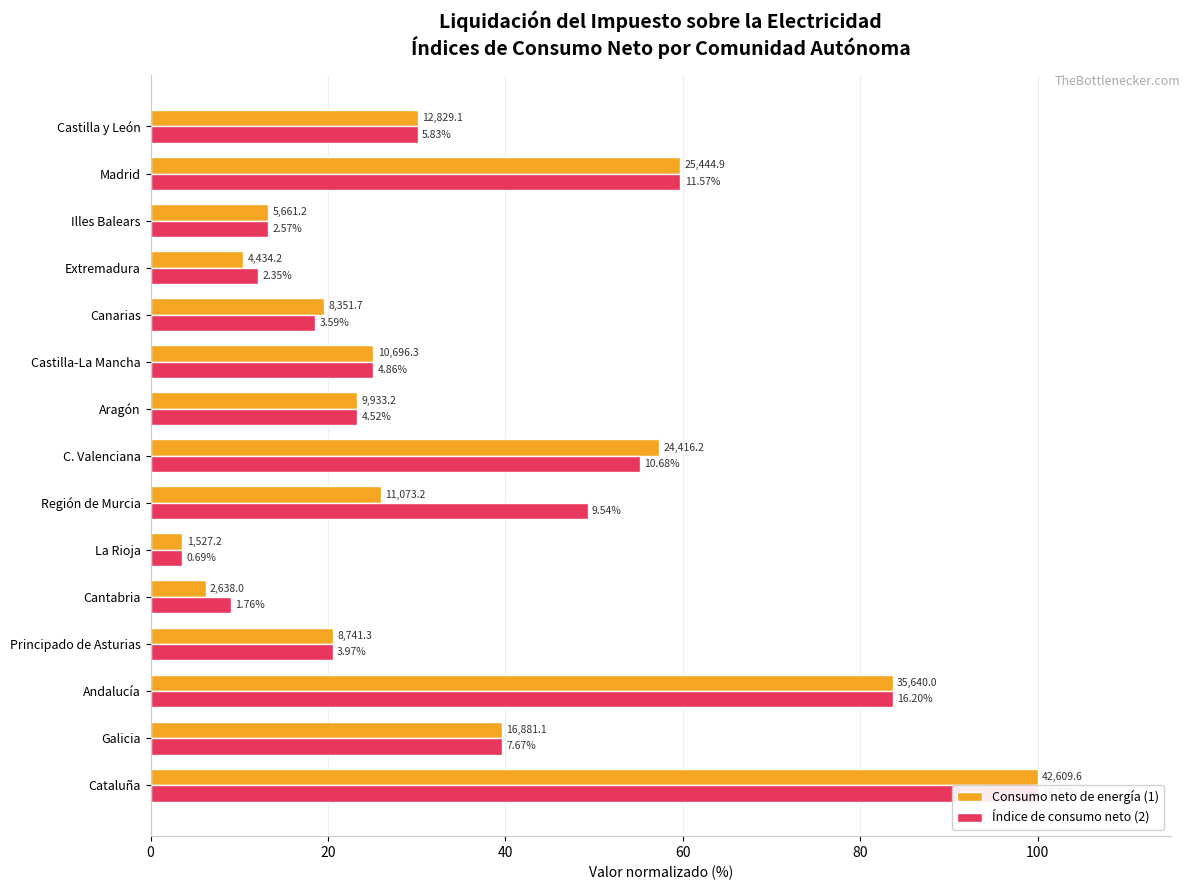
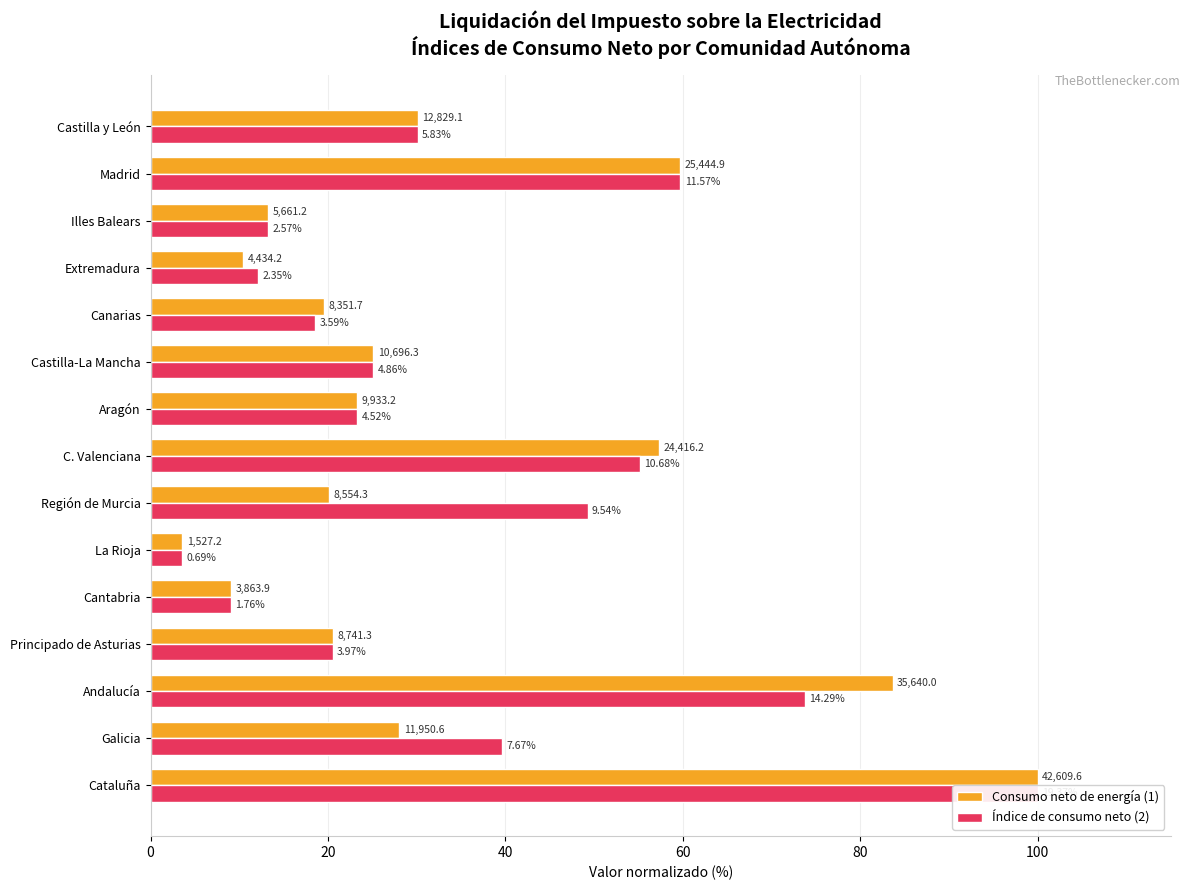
Consumo neto de energía (1), Región de Murcia: 11,073.2 -> 8,554.3
Consumo neto de energía (1), Cantabria: 2,638.0 -> 3,863.9
Índice de consumo neto (2), Andalucía: 16.20% -> 14.29%
Consumo neto de energía (1), Galicia: 16,881.1 -> 11,950.6
